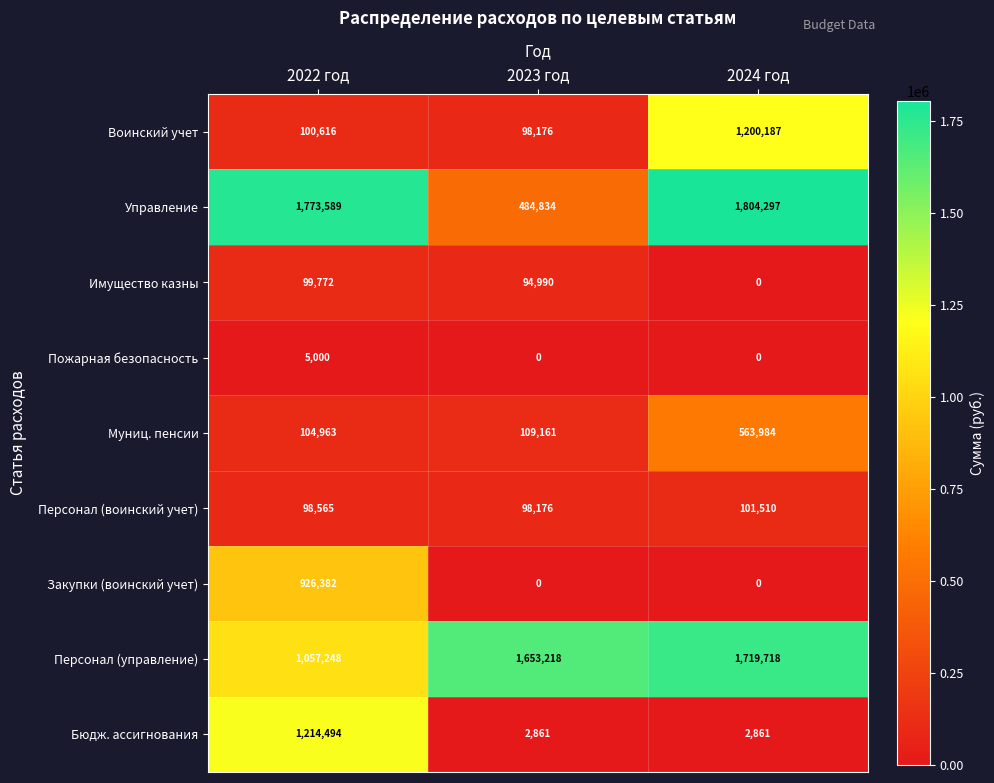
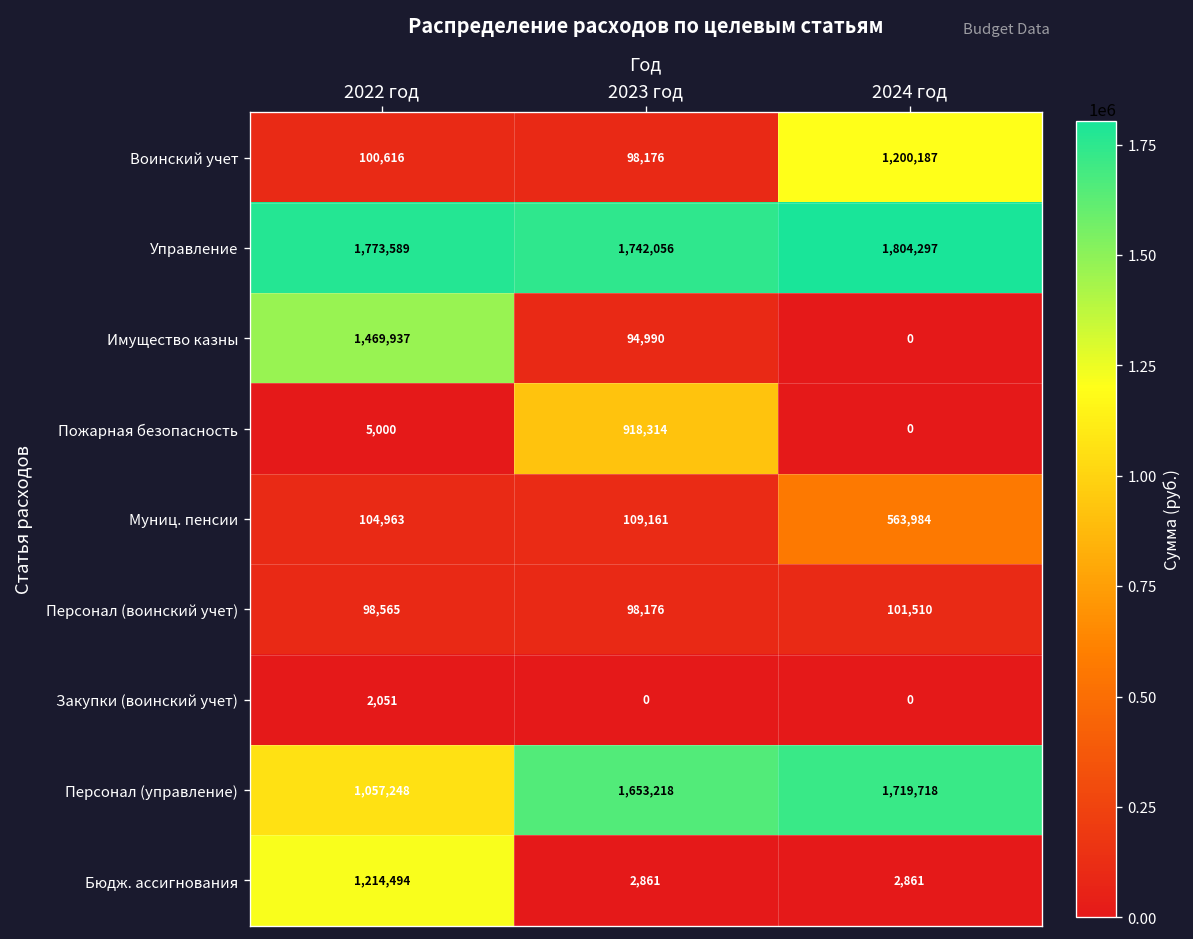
Управление, 2023 год: 484,834 -> 1,742,056
Имущество казны, 2022 год: 99,772 -> 1,469,937
Пожарная безопасность, 2023 год: 0 -> 918,314
Закупки (воинский учет), 2022 год: 926,382 -> 2,051
